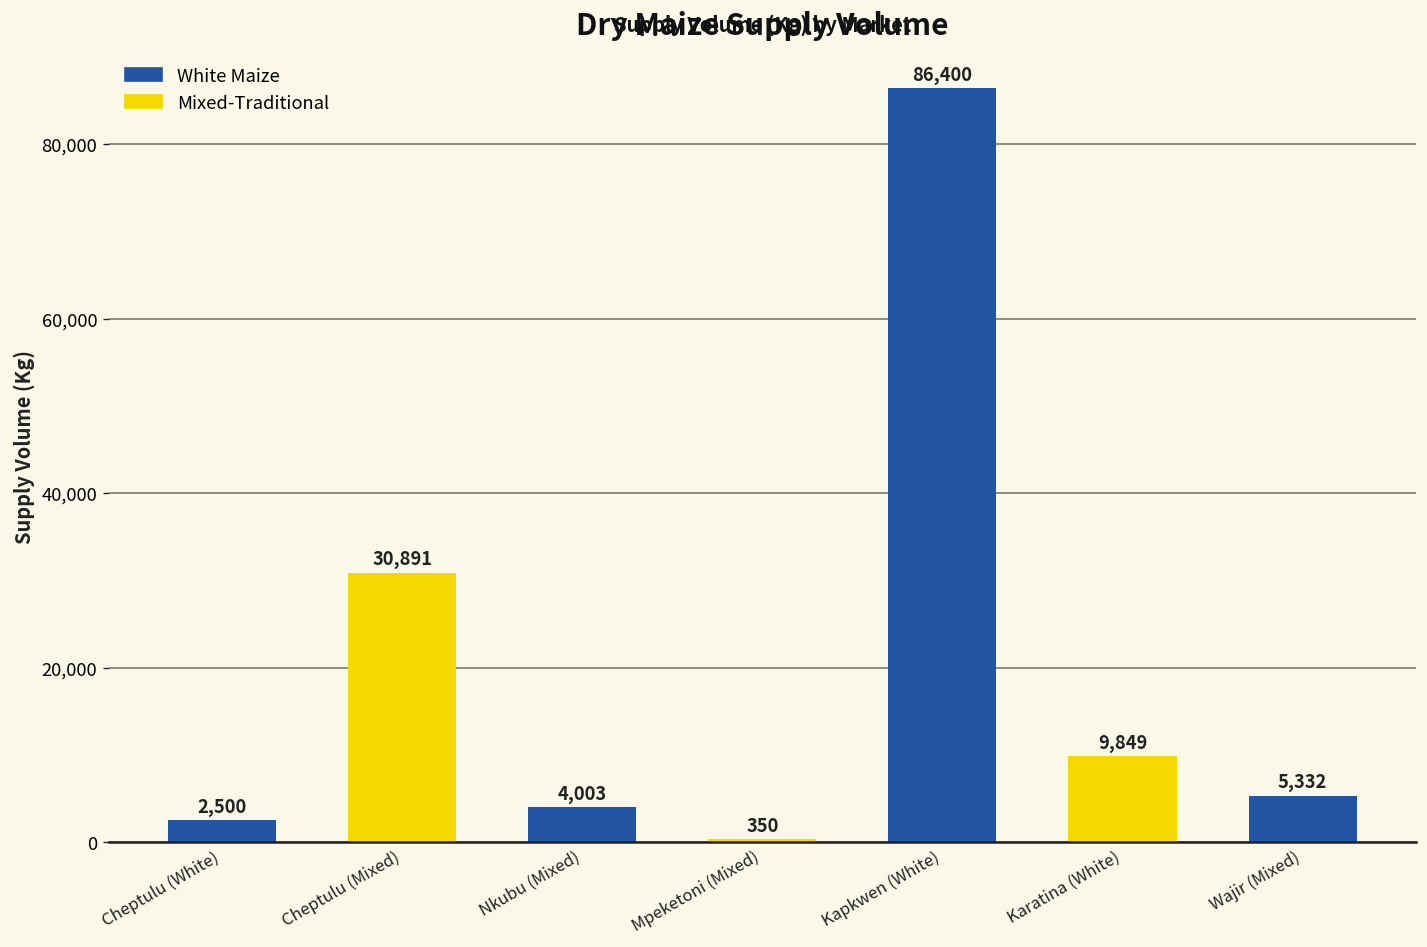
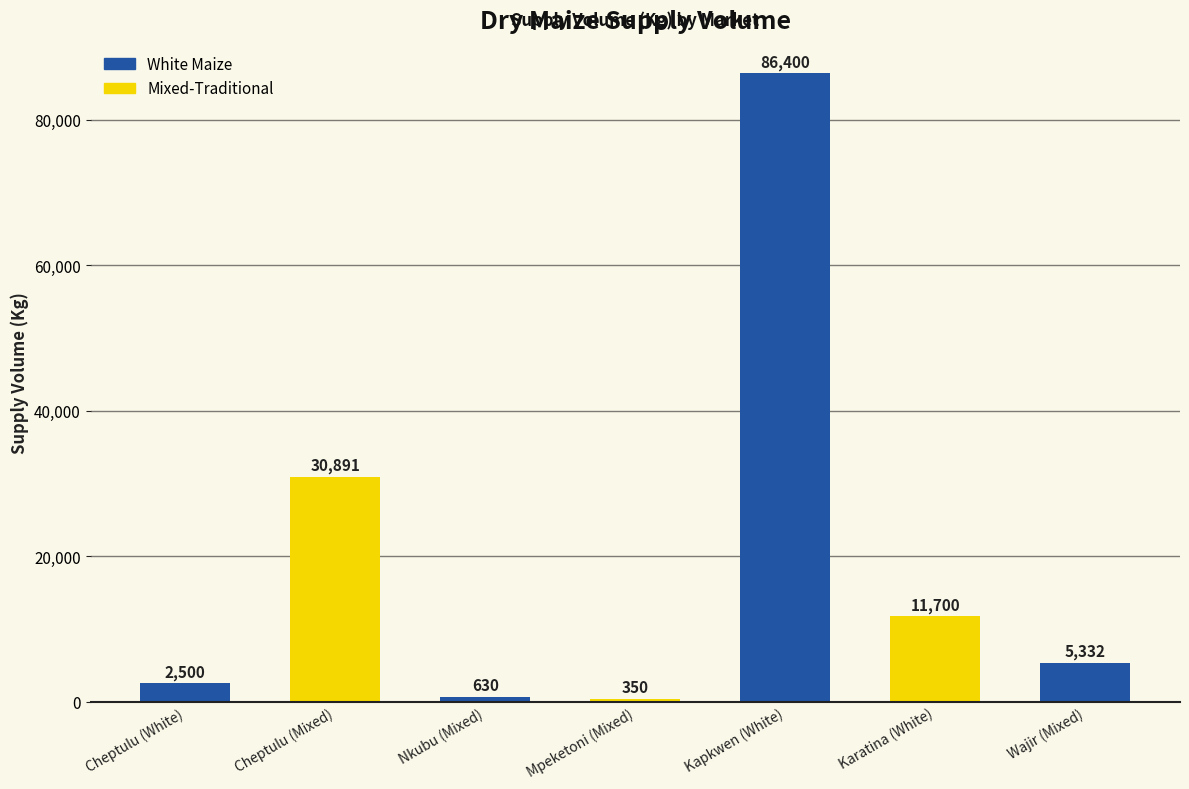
Nkubu (Mixed): 4,003 -> 630
Karatina (White): 9,849 -> 11,700
